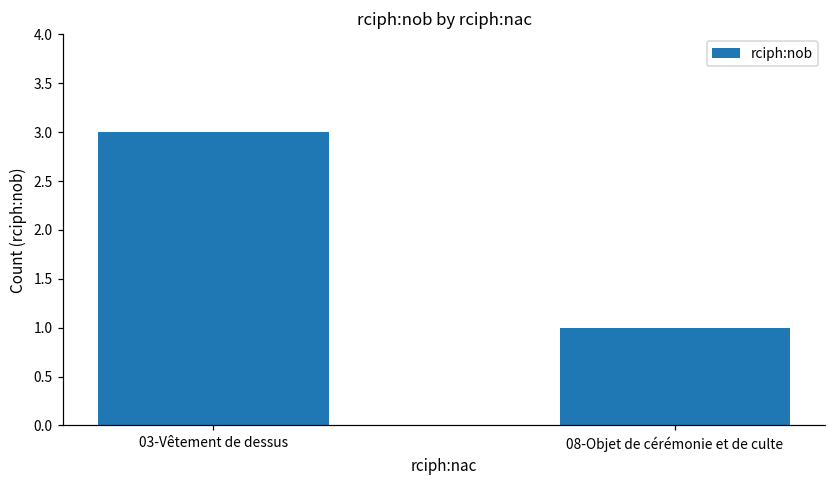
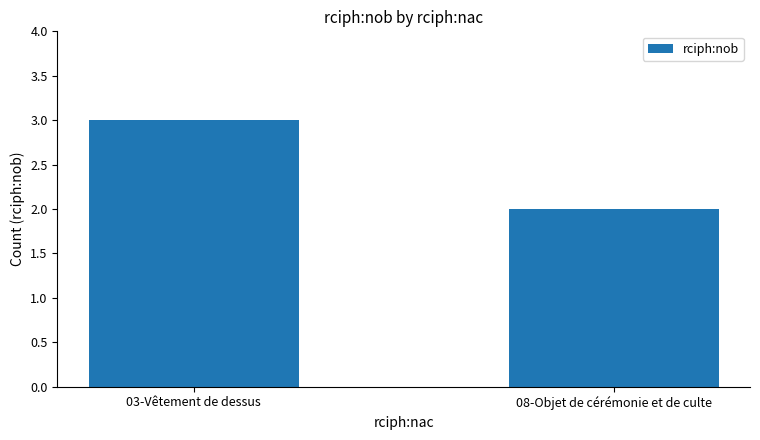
08-Objet de cérémonie et de culte: 1 -> 2
